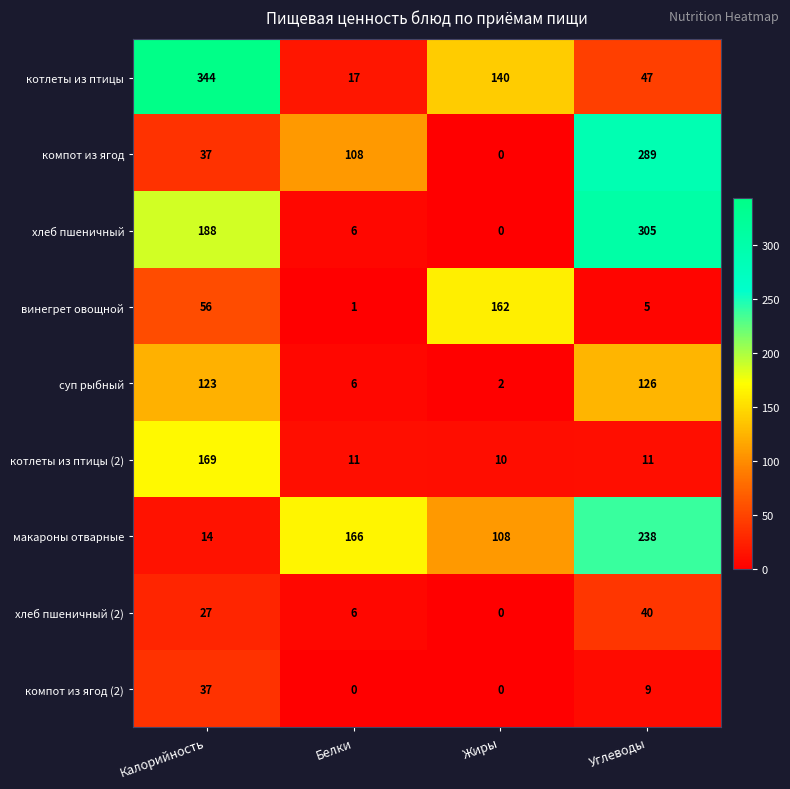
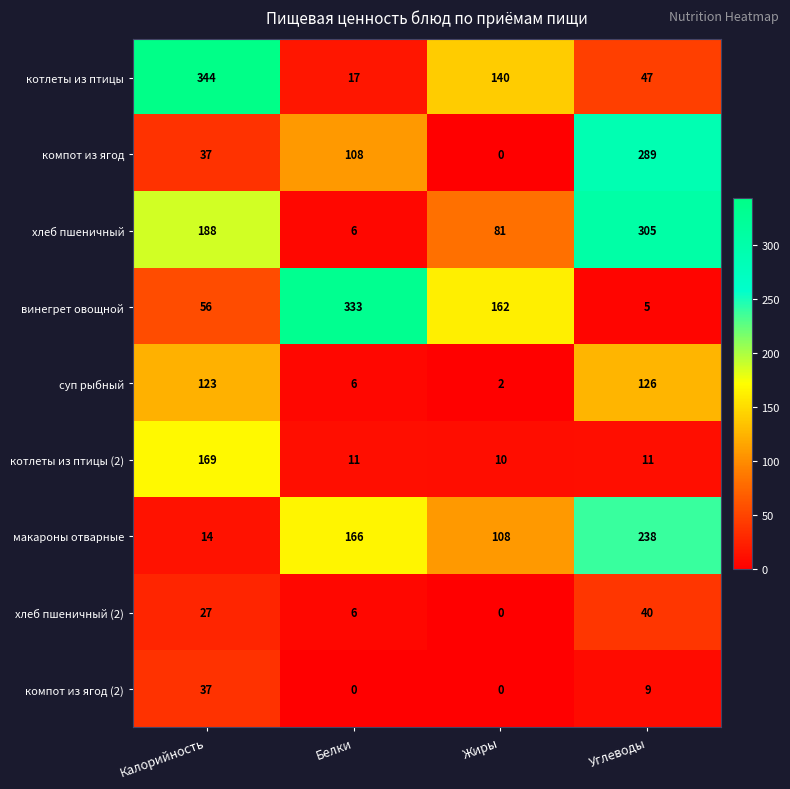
хлеб пшеничный, Жиры: 0 -> 81
винегрет овощной, Белки: 1 -> 333
